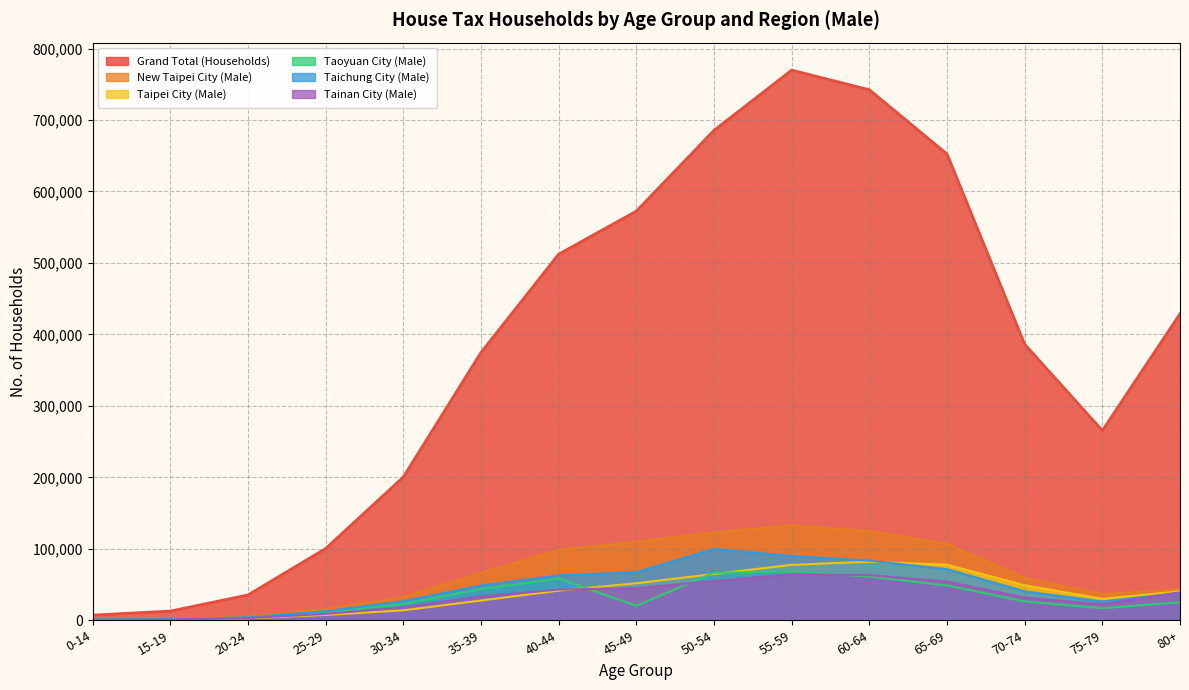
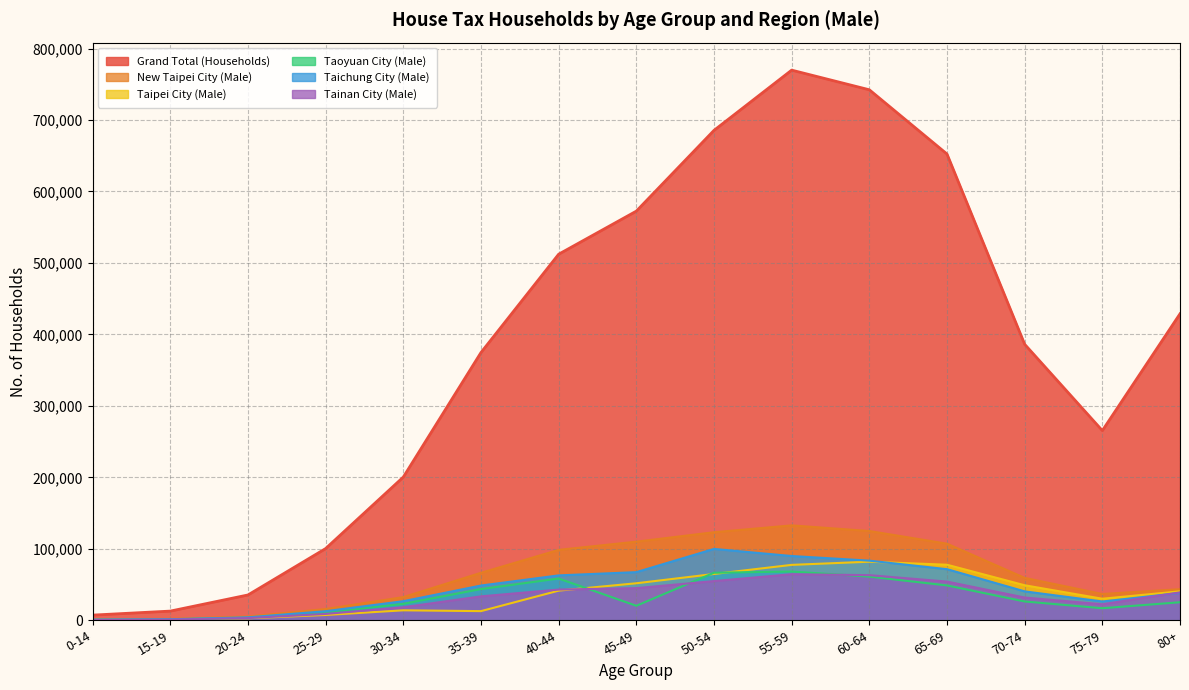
Taipei City (Male), 35-39: 30,000 -> 10,000
